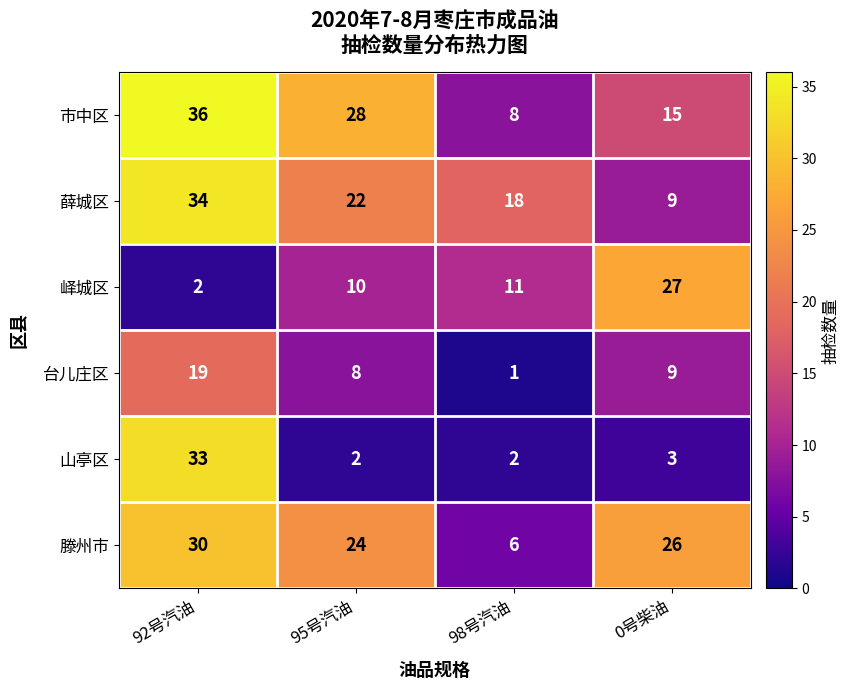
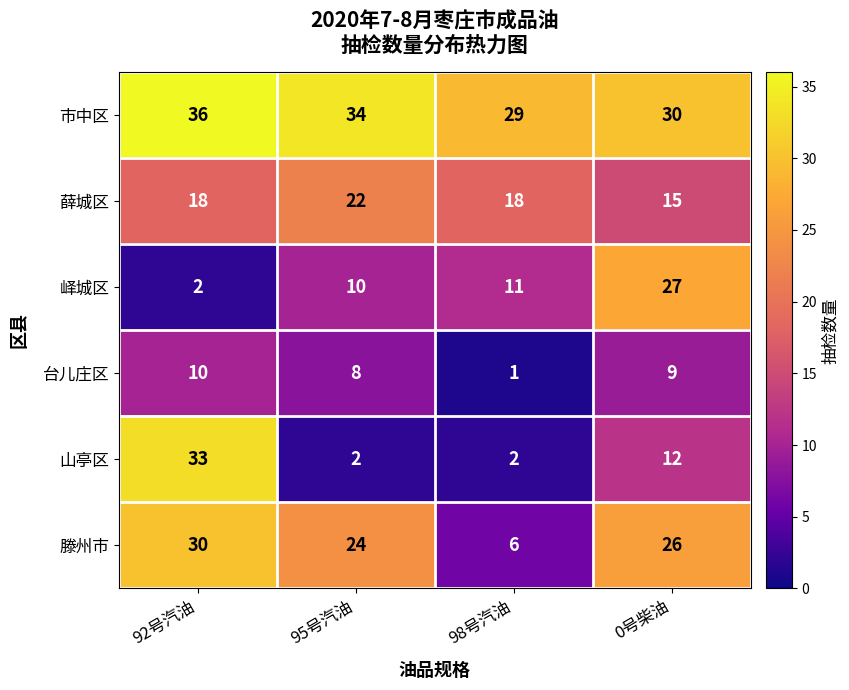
市中区, 95号汽油: 28 -> 34
市中区, 98号汽油: 8 -> 29
市中区, 0号柴油: 15 -> 30
薛城区, 92号汽油: 34 -> 18
薛城区, 0号柴油: 9 -> 15
台儿庄区, 92号汽油: 19 -> 10
山亭区, 0号柴油: 3 -> 12
